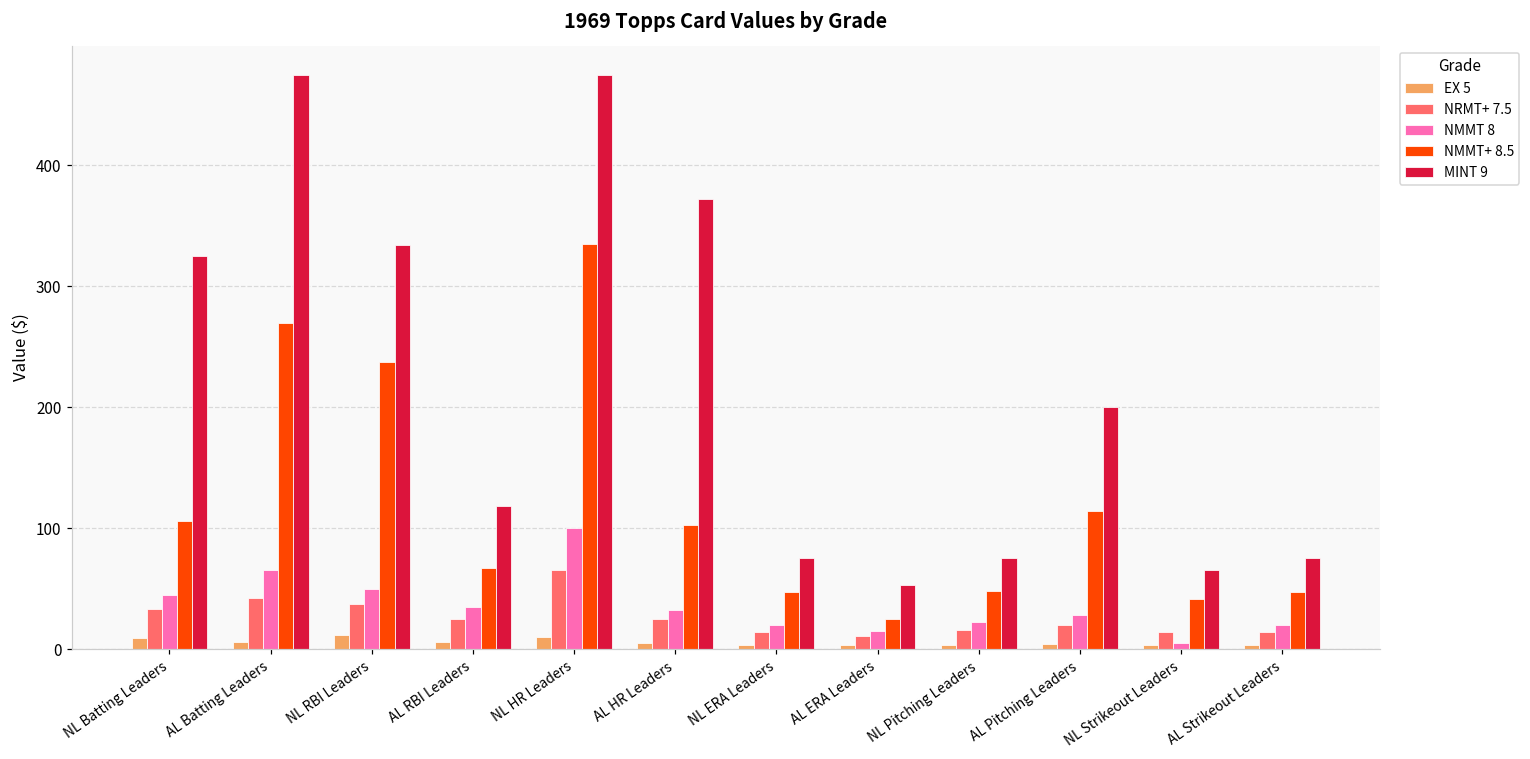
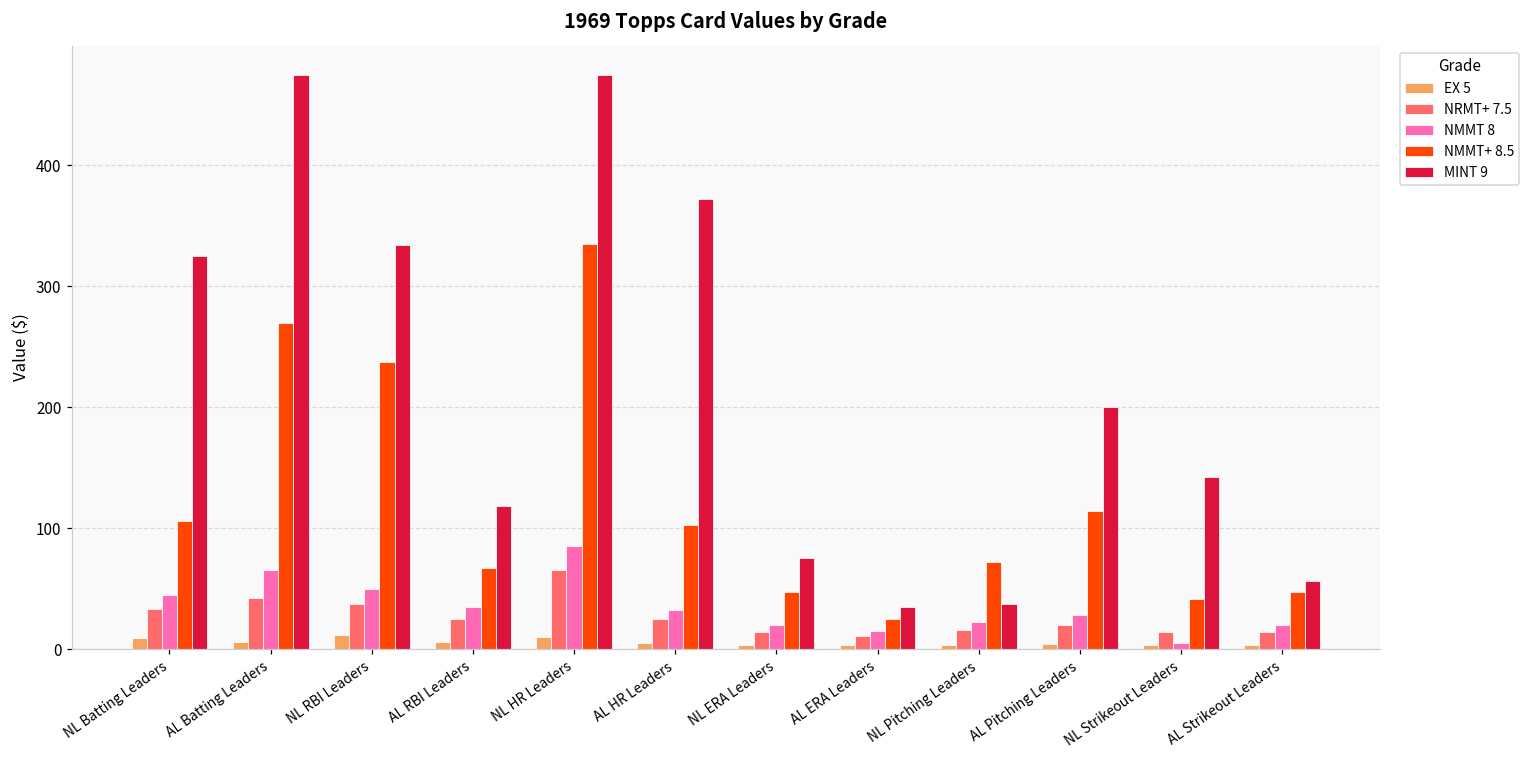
NMMT 8, NL HR Leaders: 100 -> 85
MINT 9, AL ERA Leaders: 53 -> 35
NMMT+ 8.5, NL Pitching Leaders: 48 -> 72
MINT 9, NL Pitching Leaders: 75 -> 37
MINT 9, NL Strikeout Leaders: 65 -> 142
MINT 9, AL Strikeout Leaders: 75 -> 56
